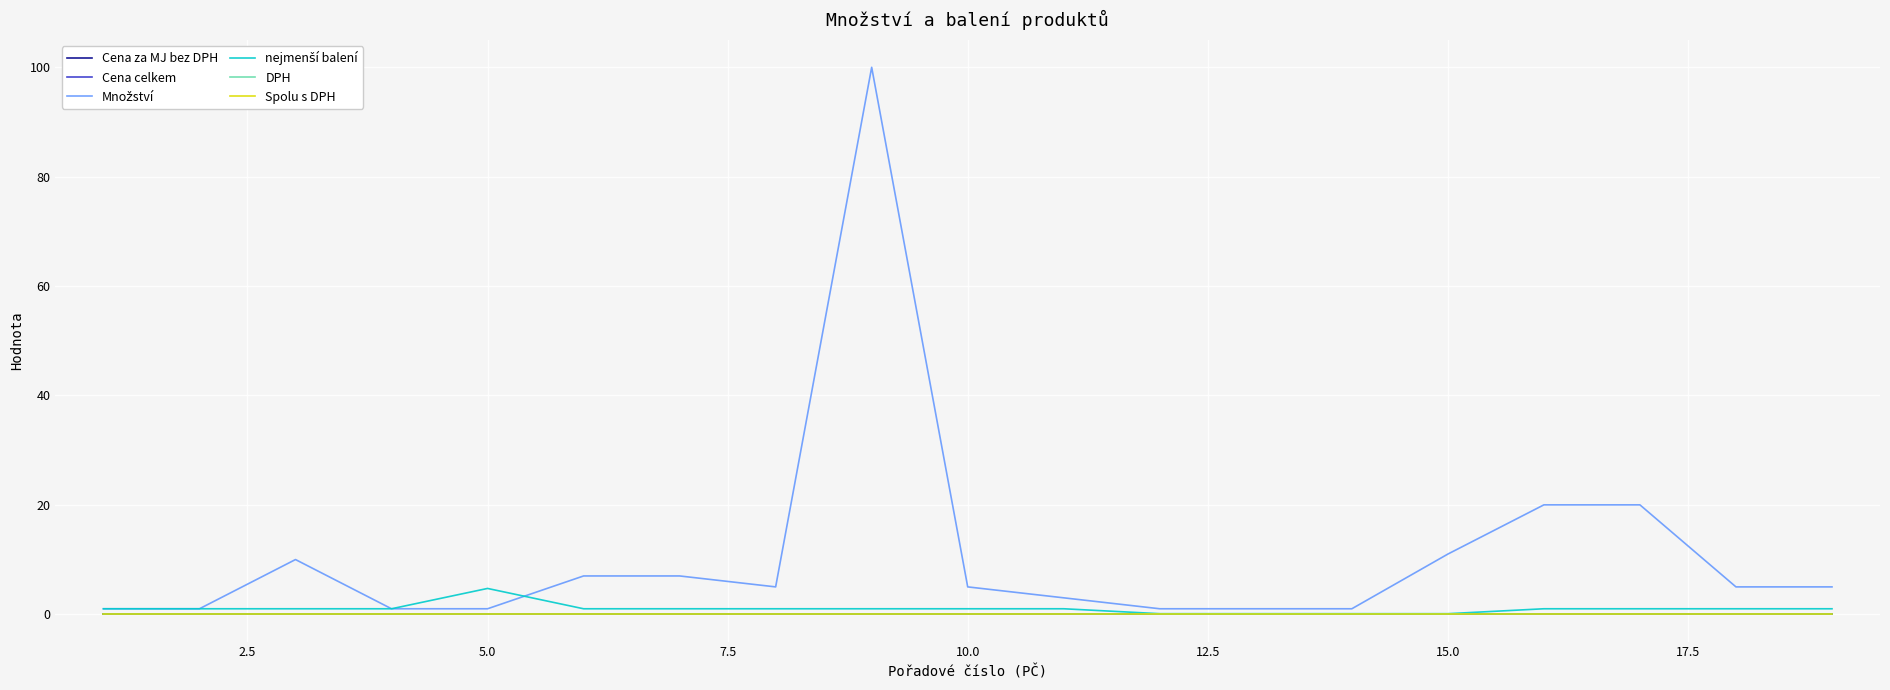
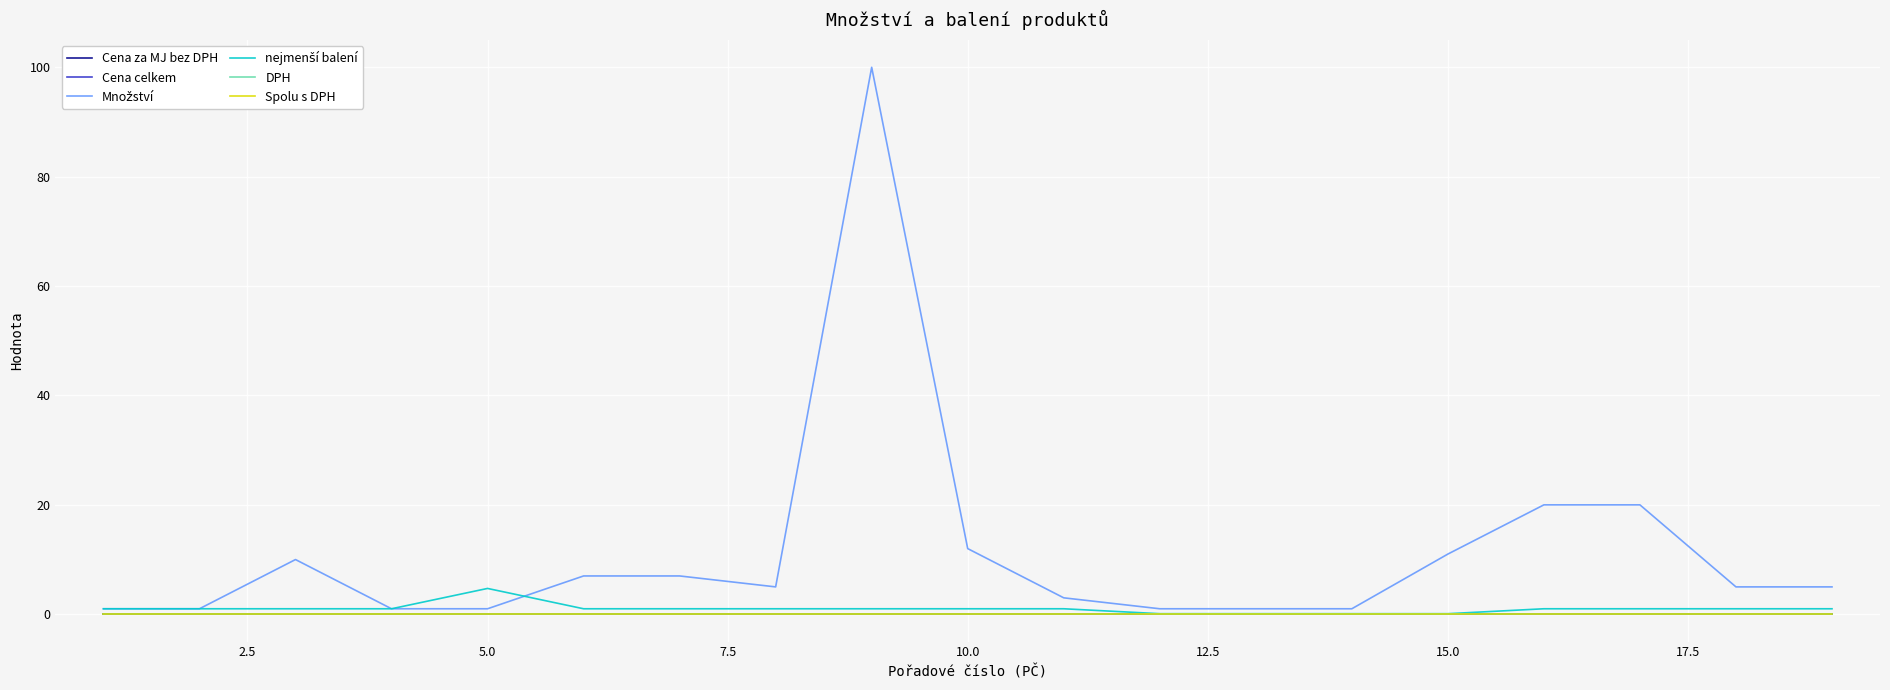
Množství, 10.0: 5 -> 12
